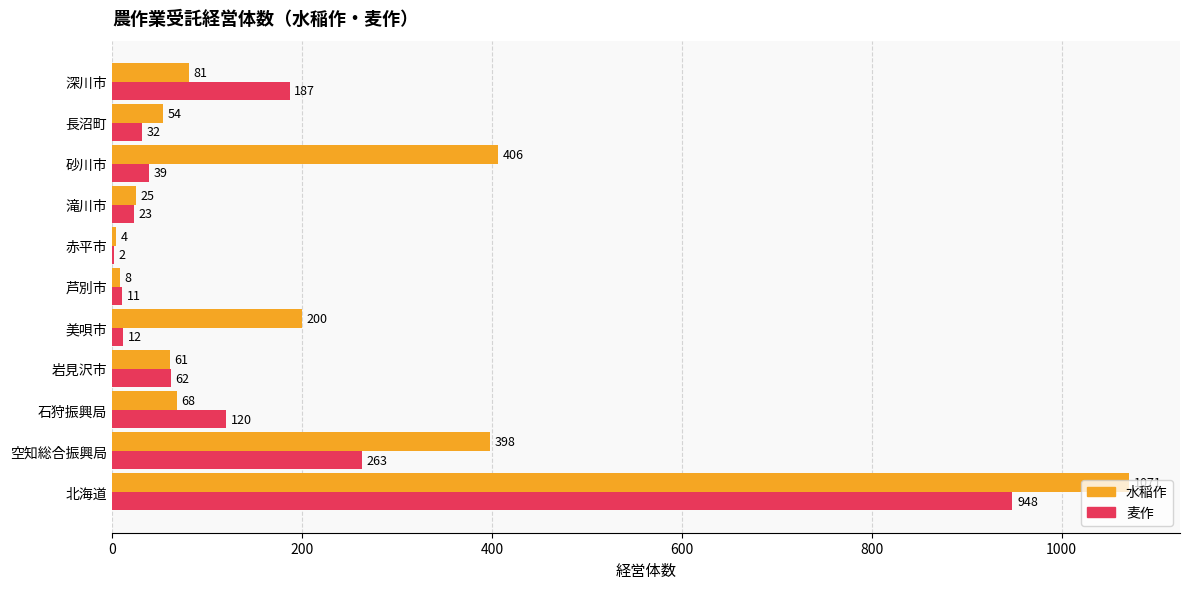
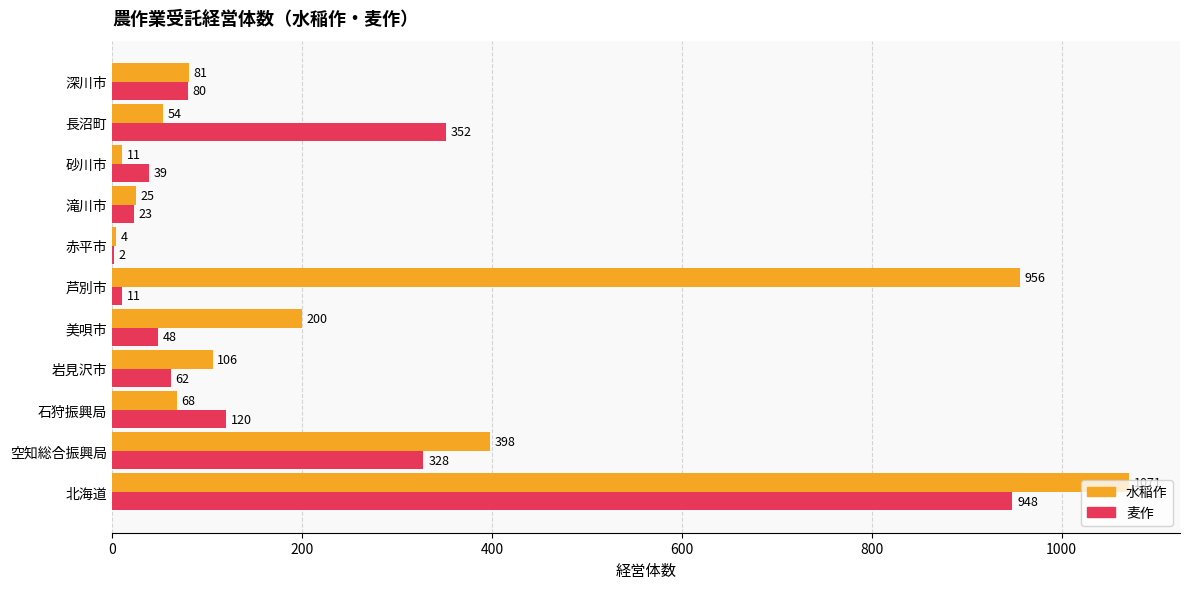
麦作, 深川市: 187 -> 80
麦作, 長沼町: 32 -> 352
水稲作, 砂川市: 406 -> 11
水稲作, 芦別市: 8 -> 956
麦作, 美唄市: 12 -> 48
水稲作, 岩見沢市: 61 -> 106
麦作, 空知総合振興局: 263 -> 328
